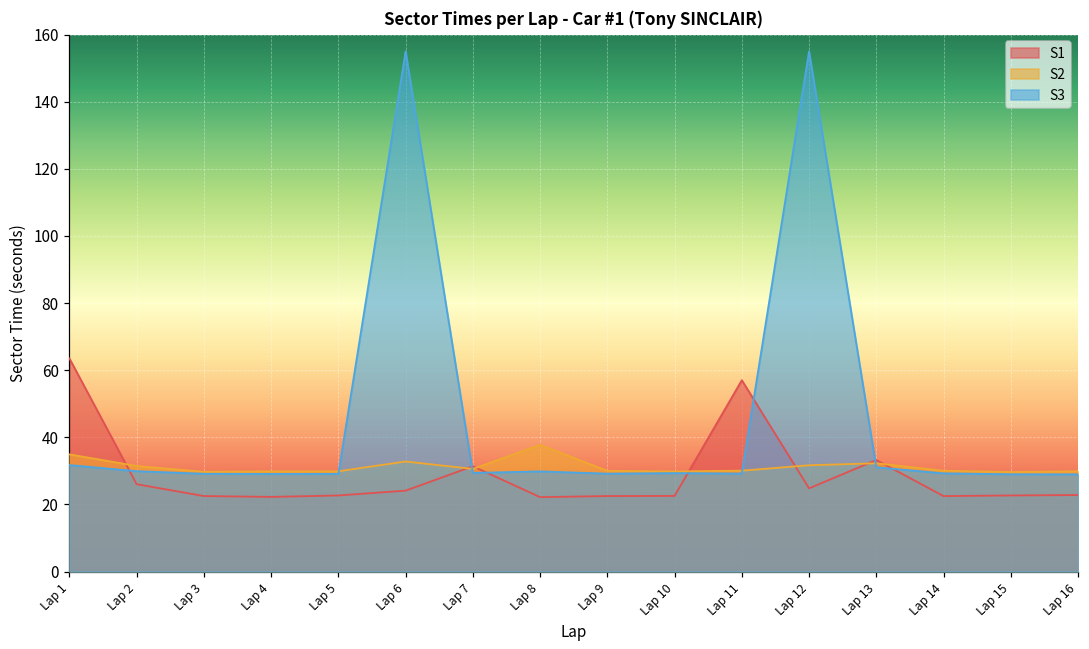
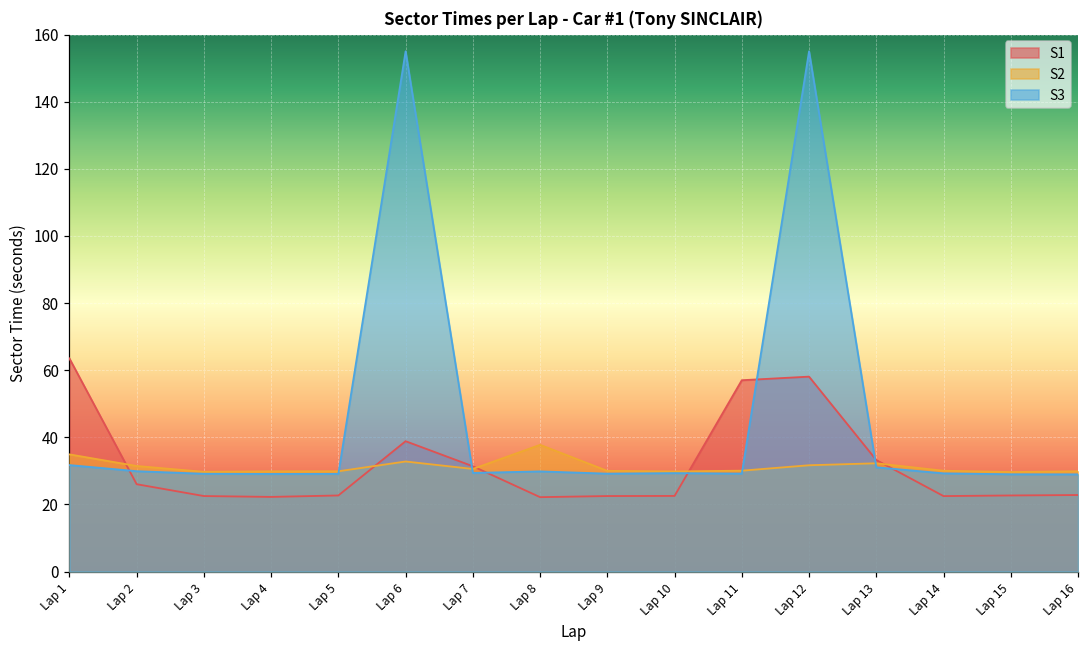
S1, Lap 6: 24 -> 39
S1, Lap 12: 25 -> 58
